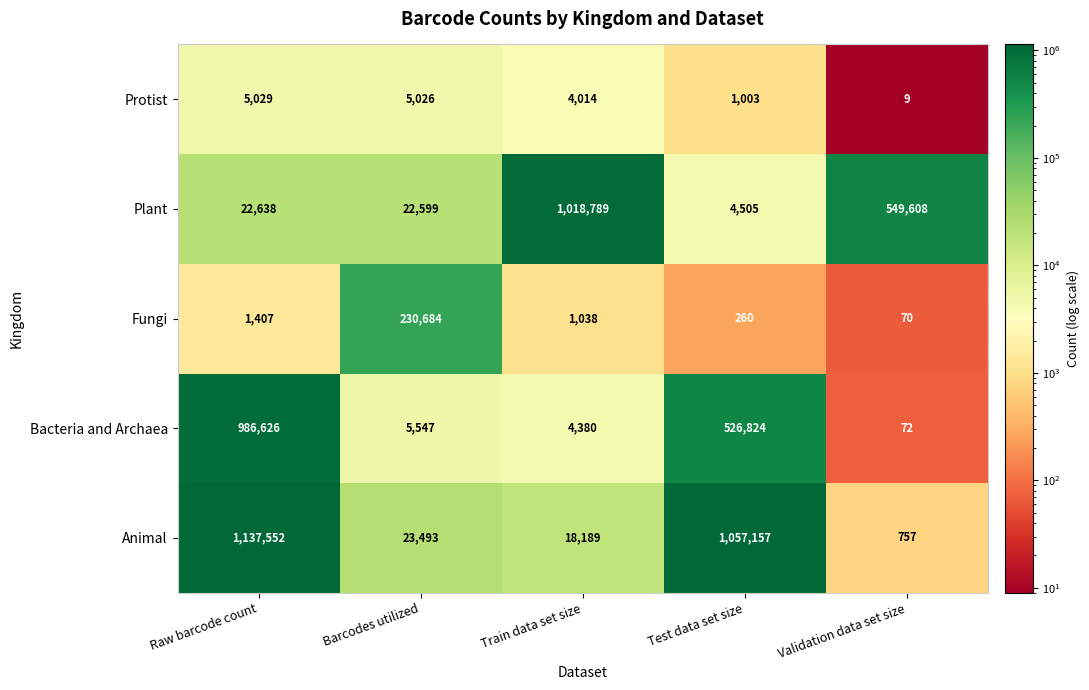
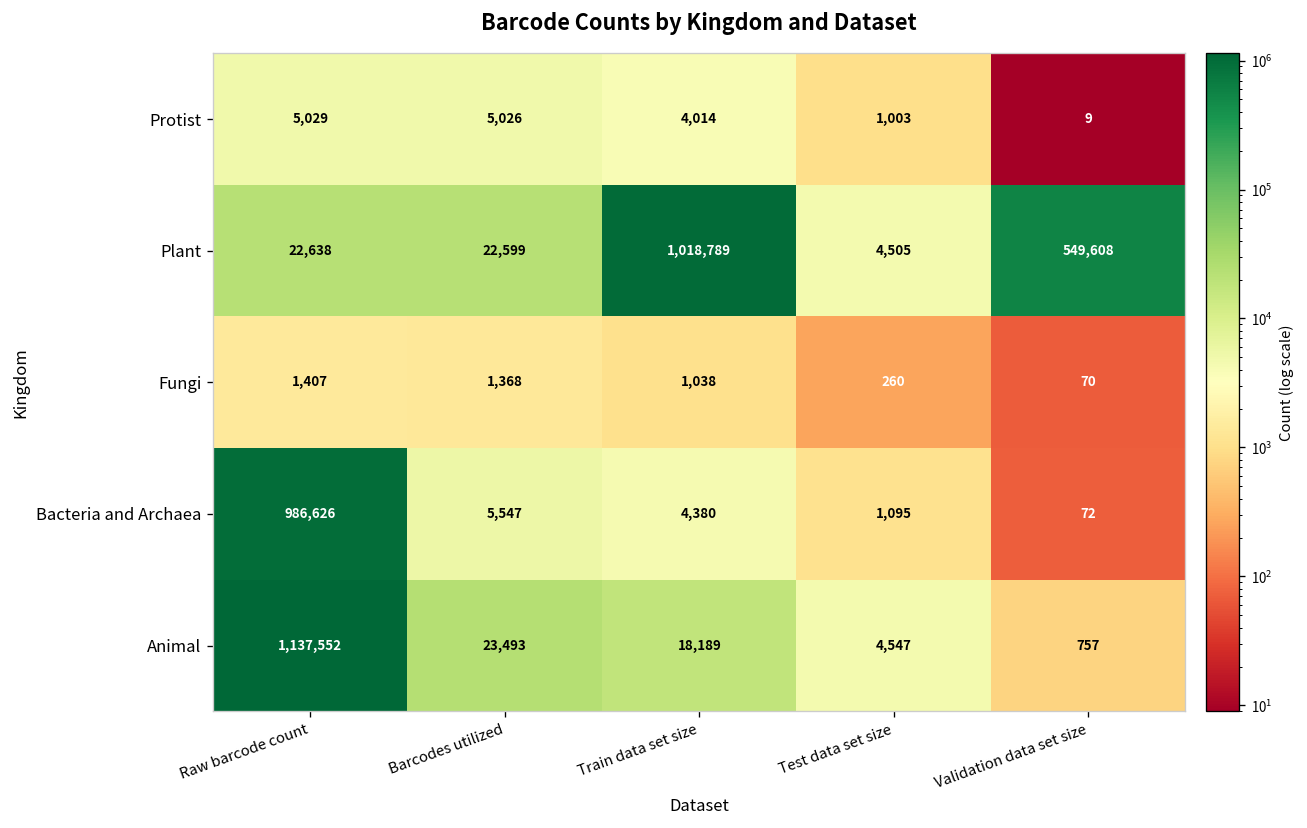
Fungi, Barcodes utilized: 230,684 -> 1,368
Bacteria and Archaea, Test data set size: 526,824 -> 1,095
Animal, Test data set size: 1,057,157 -> 4,547
